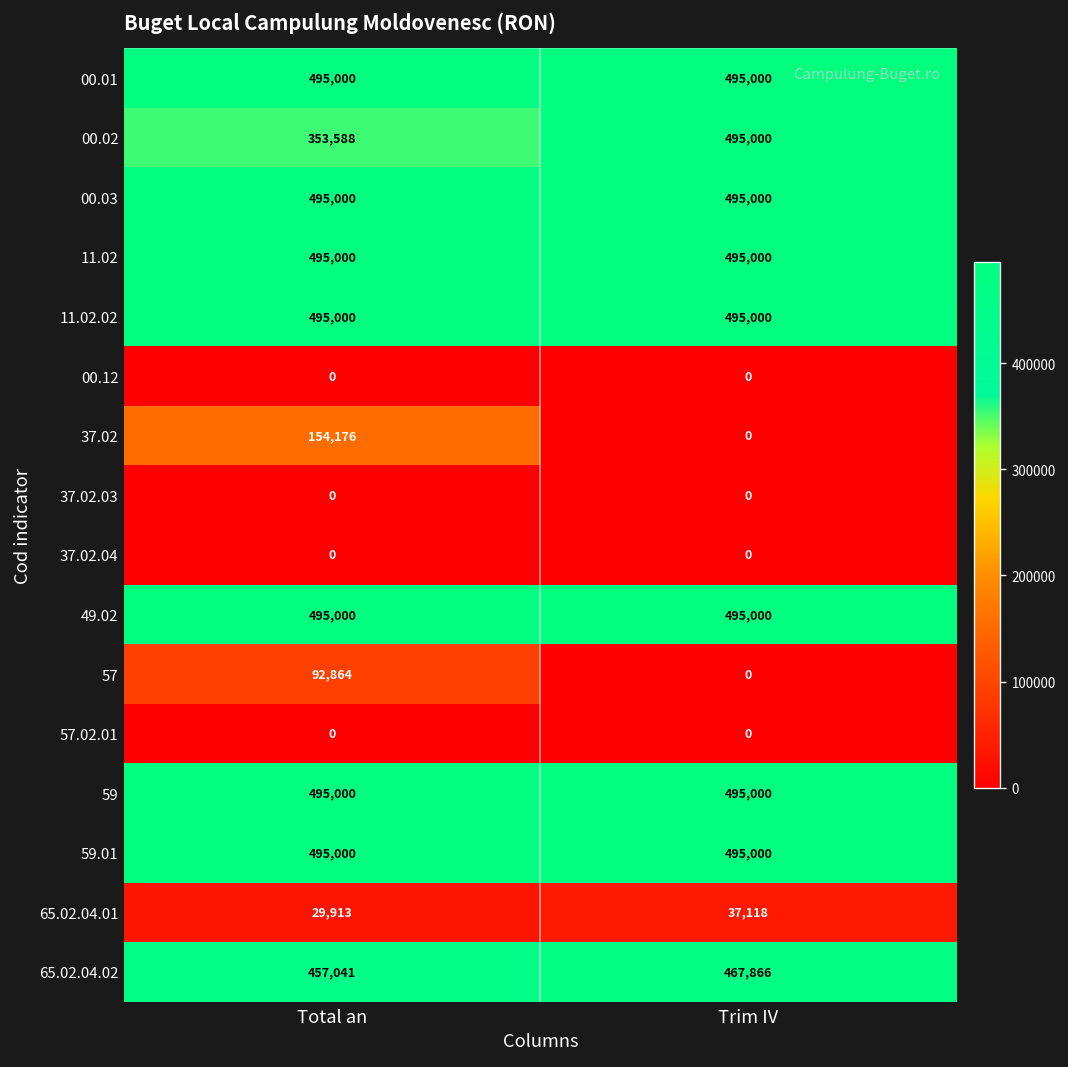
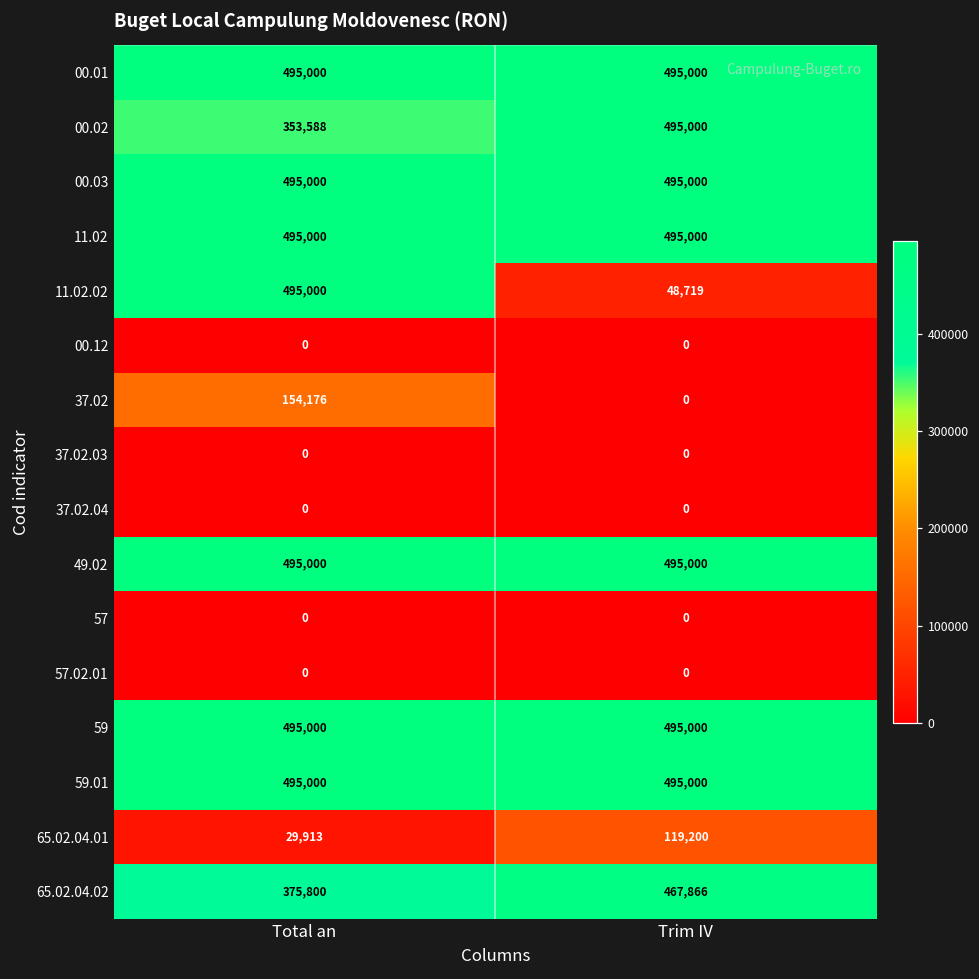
11.02.02, Trim IV: 495,000 -> 48,719
57, Total an: 92,864 -> 0
65.02.04.01, Trim IV: 37,118 -> 119,200
65.02.04.02, Total an: 457,041 -> 375,800
